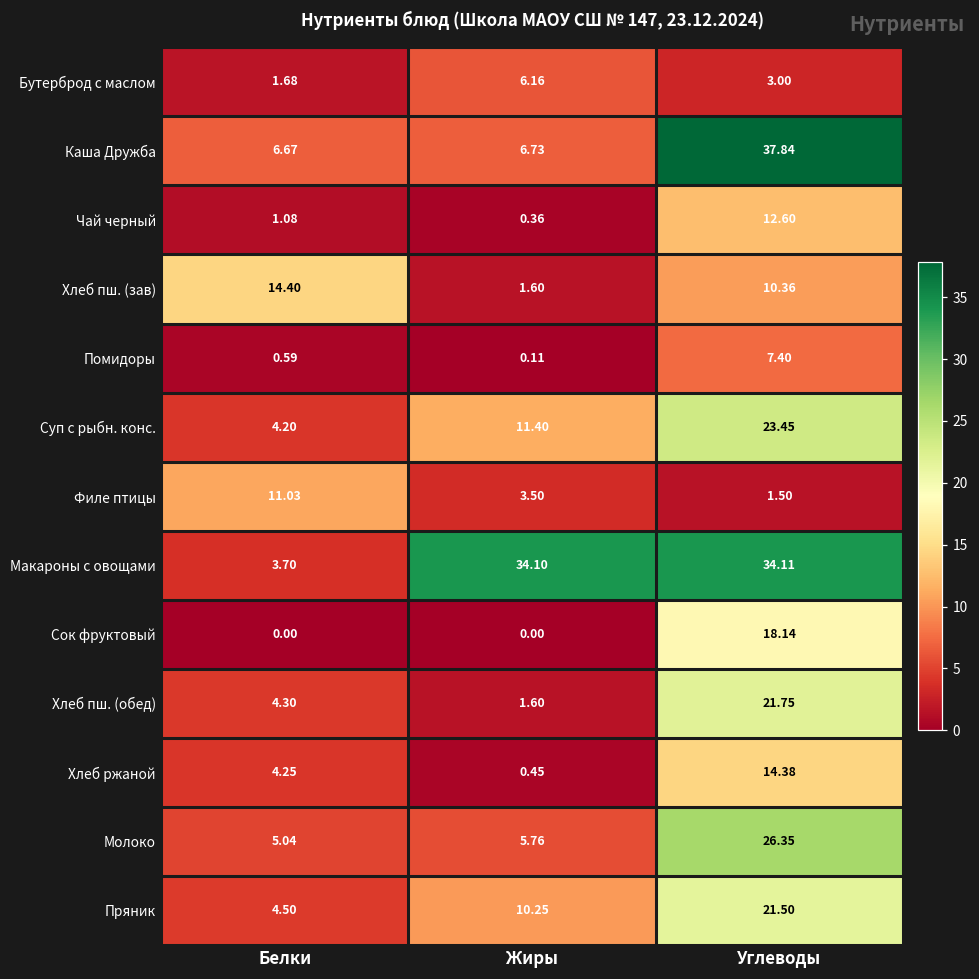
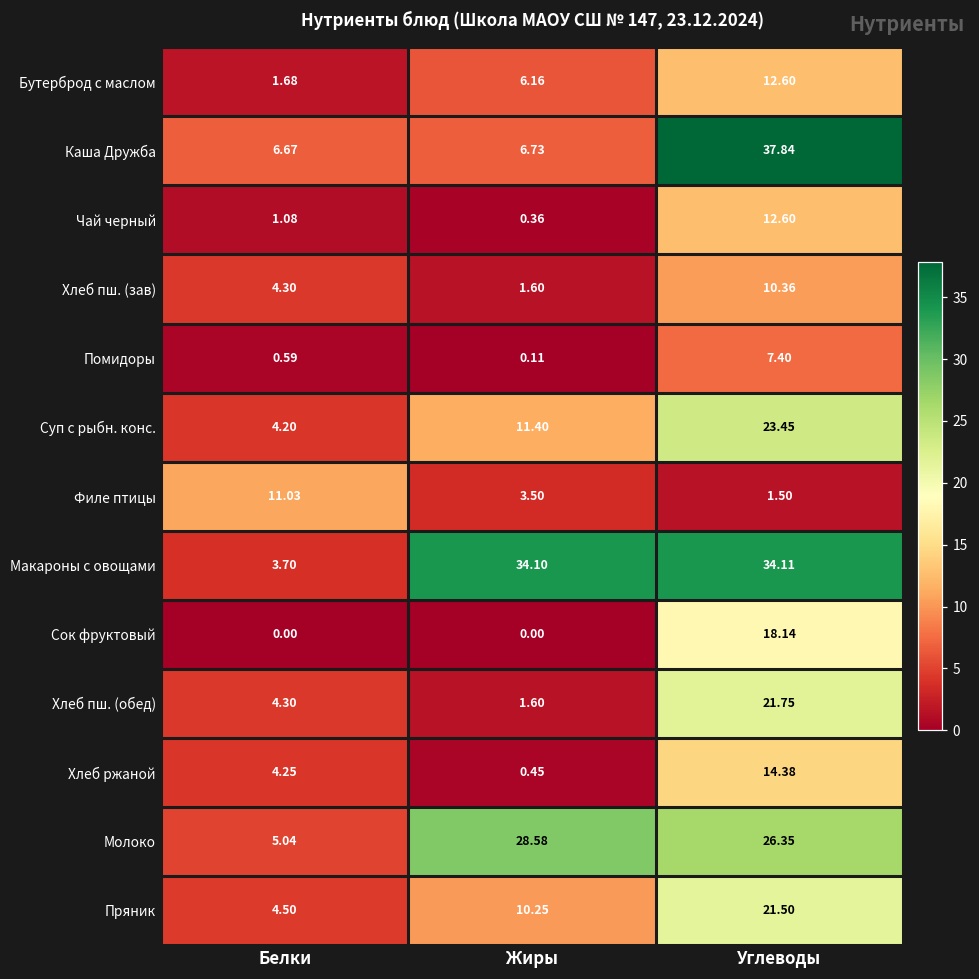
Бутерброд с маслом, Углеводы: 3.00 -> 12.60
Хлеб пш. (зав), Белки: 14.40 -> 4.30
Молоко, Жиры: 5.76 -> 28.58
